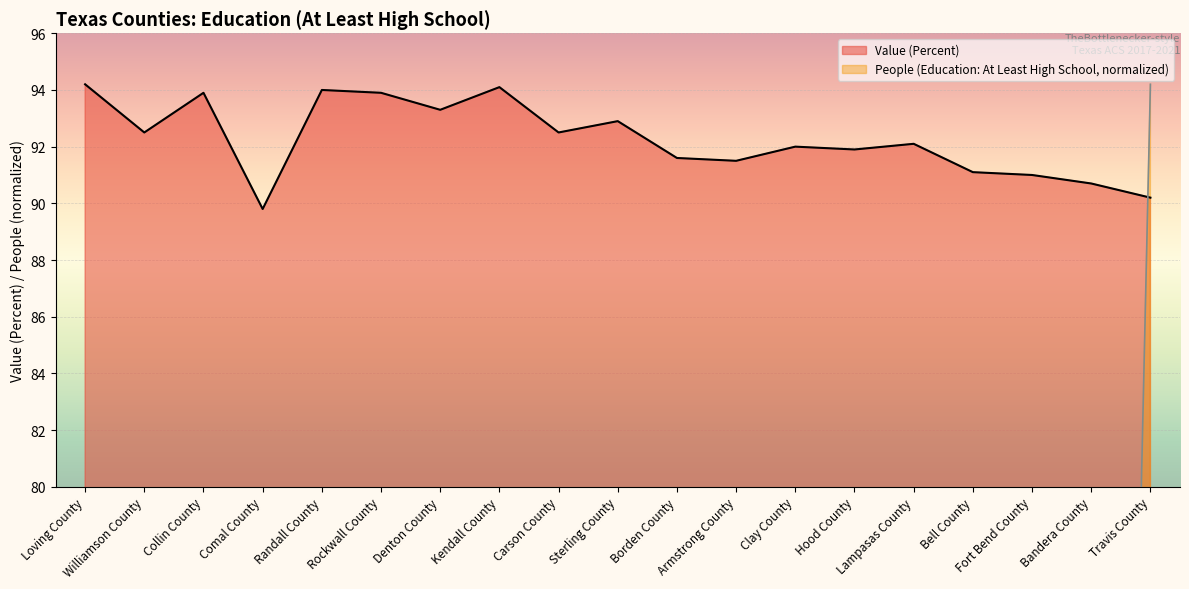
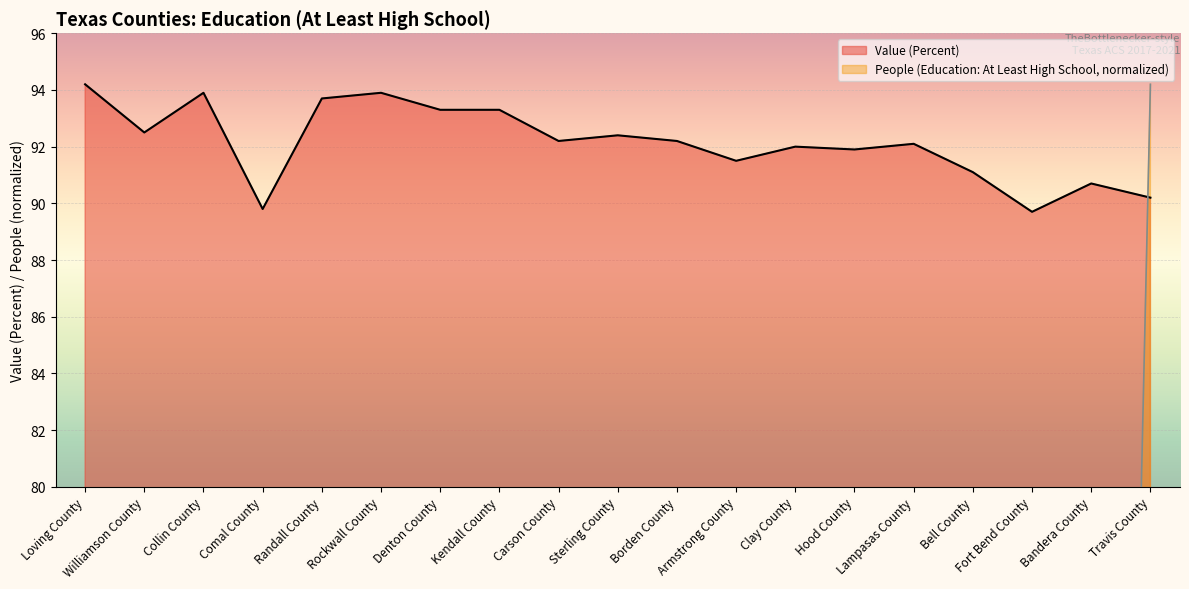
Value (Percent), Randall County: 94.0 -> 93.7
Value (Percent), Kendall County: 94.1 -> 93.3
Value (Percent), Carson County: 92.5 -> 92.2
Value (Percent), Sterling County: 92.9 -> 92.4
Value (Percent), Borden County: 91.6 -> 92.2
Value (Percent), Fort Bend County: 91.0 -> 89.7
